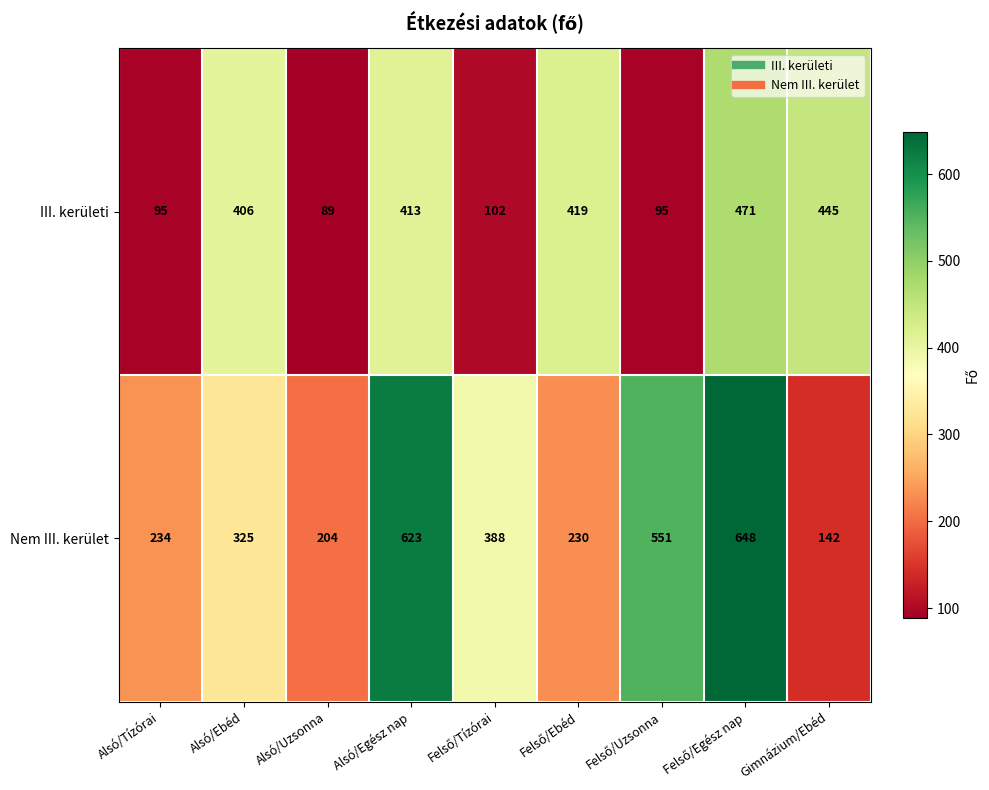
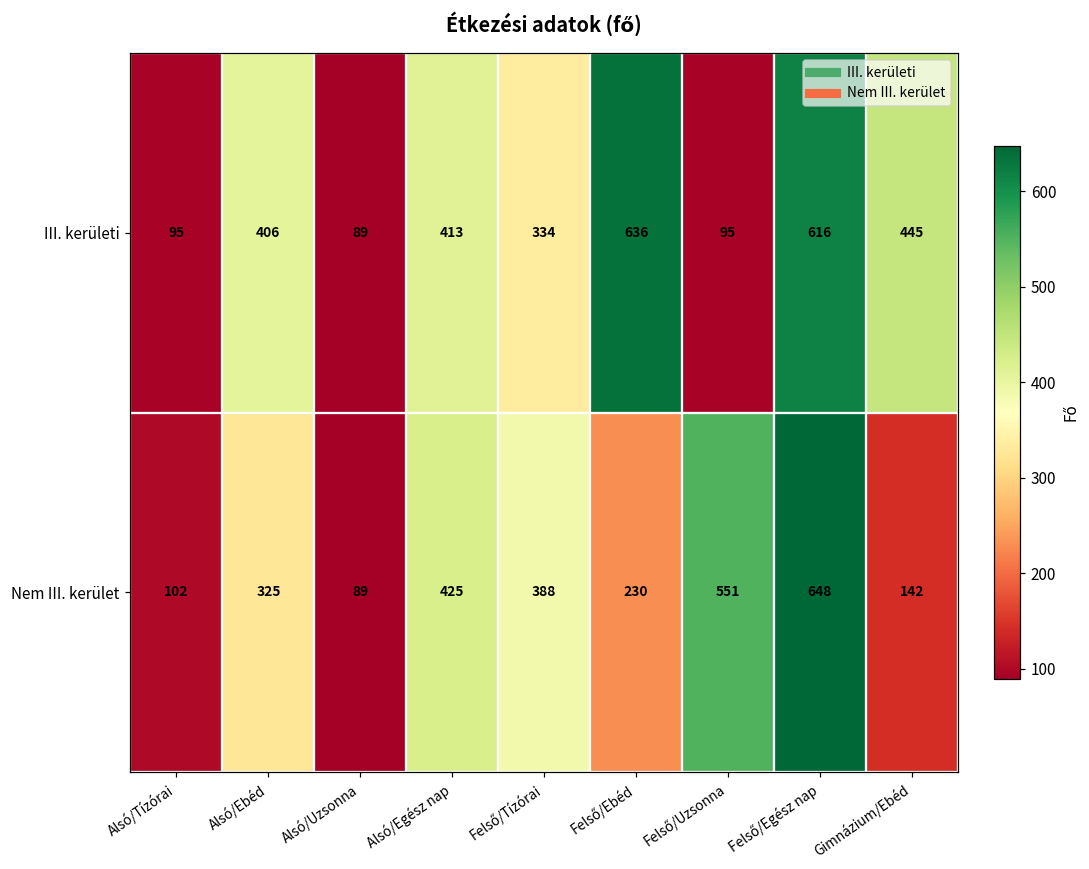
III. kerületi, Felső/Tízórai: 102 -> 334
III. kerületi, Felső/Ebéd: 419 -> 636
III. kerületi, Felső/Egész nap: 471 -> 616
Nem III. kerület, Alsó/Tízórai: 234 -> 102
Nem III. kerület, Alsó/Uzsonna: 204 -> 89
Nem III. kerület, Alsó/Egész nap: 623 -> 425
